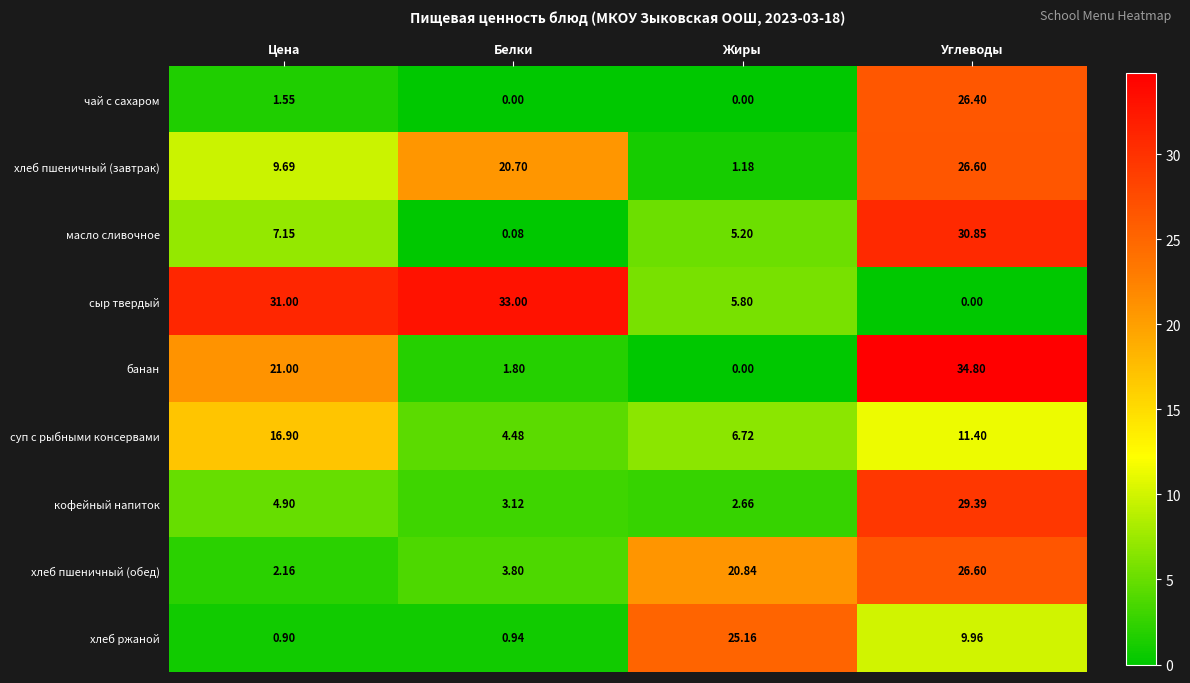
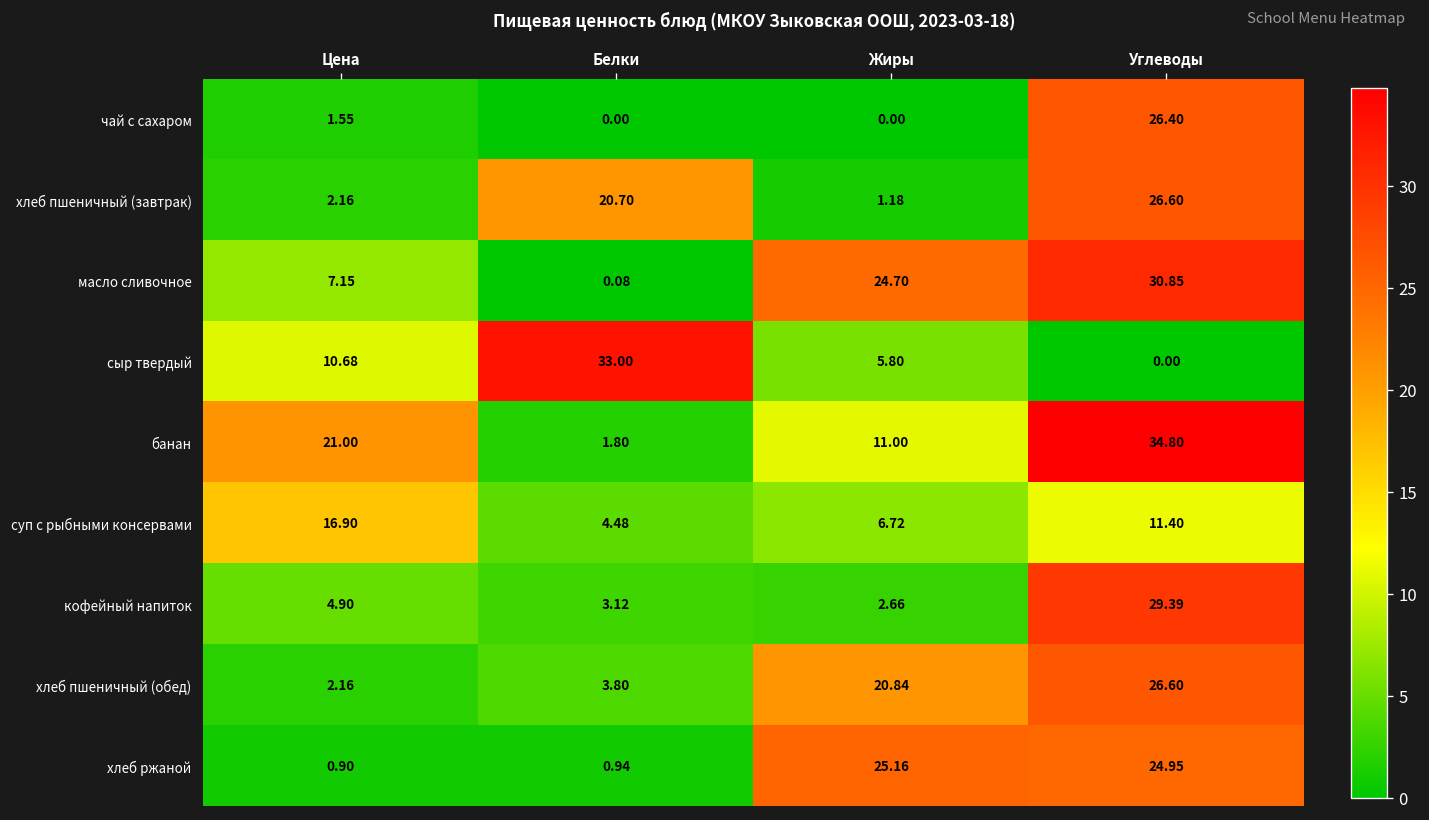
хлеб пшеничный (завтрак), Цена: 9.69 -> 2.16
масло сливочное, Жиры: 5.20 -> 24.70
сыр твердый, Цена: 31.00 -> 10.68
банан, Жиры: 0.00 -> 11.00
хлеб ржаной, Углеводы: 9.96 -> 24.95
